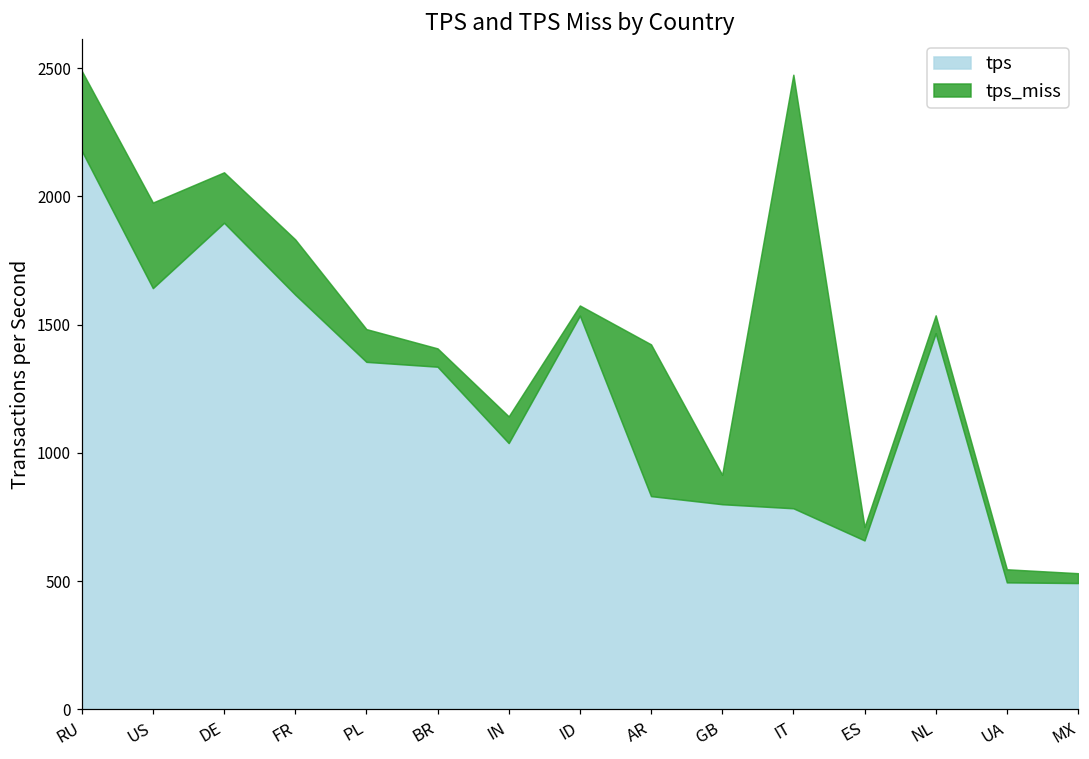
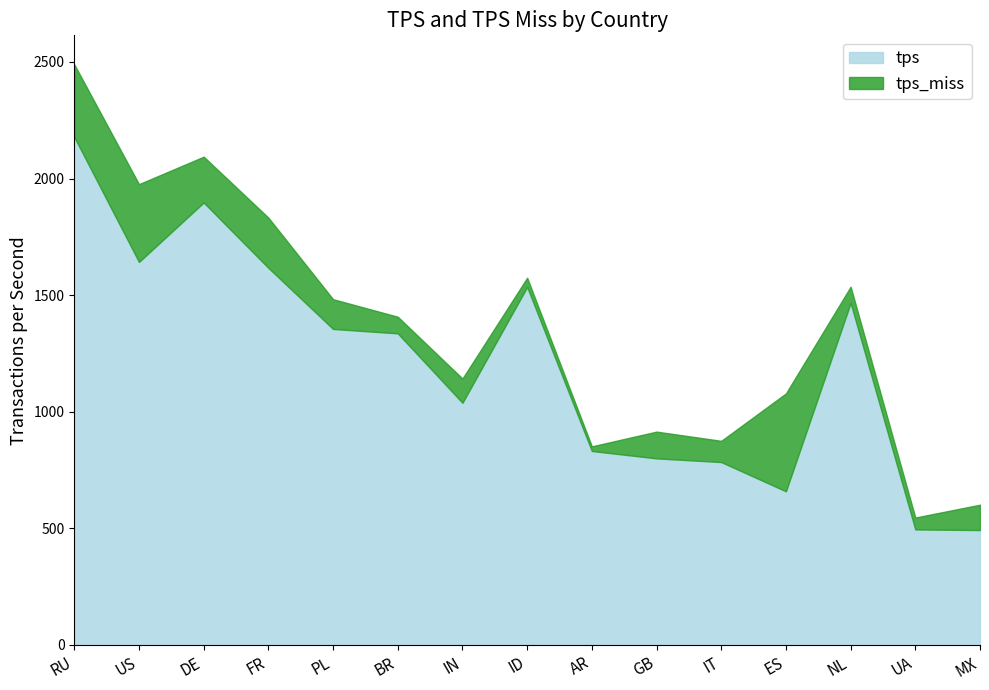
tps_miss, AR: 590 -> 20
tps_miss, IT: 1690 -> 90
tps_miss, ES: 50 -> 420
tps_miss, MX: 40 -> 110
